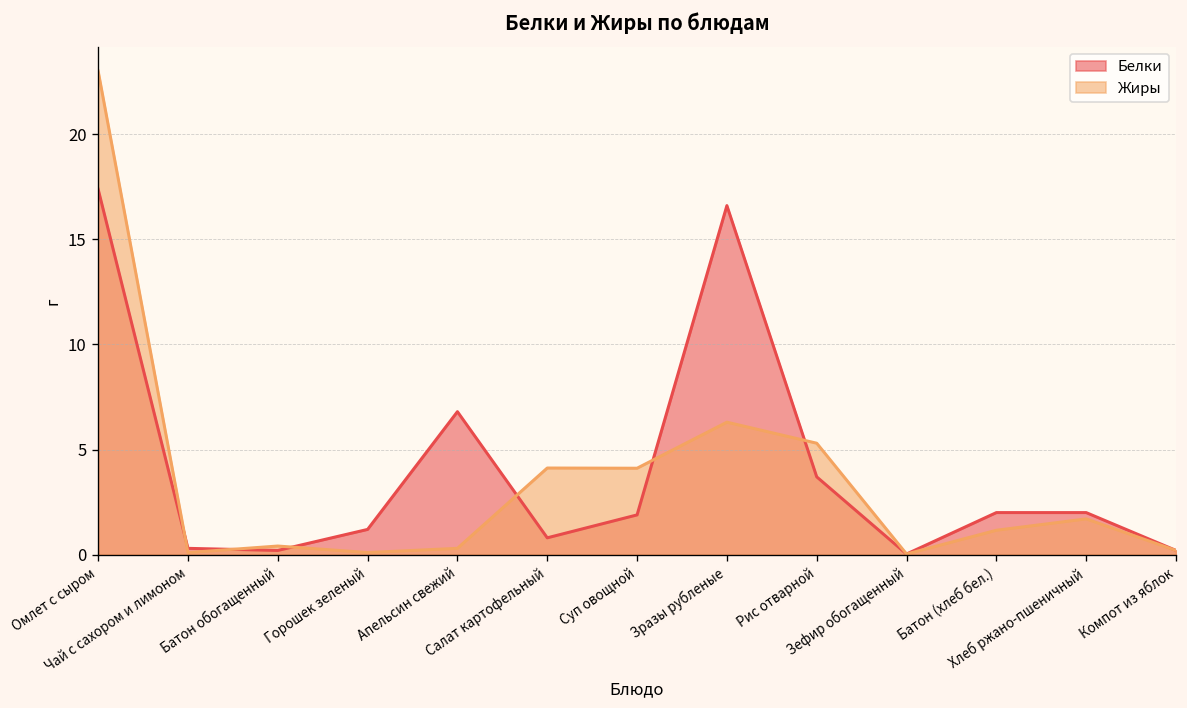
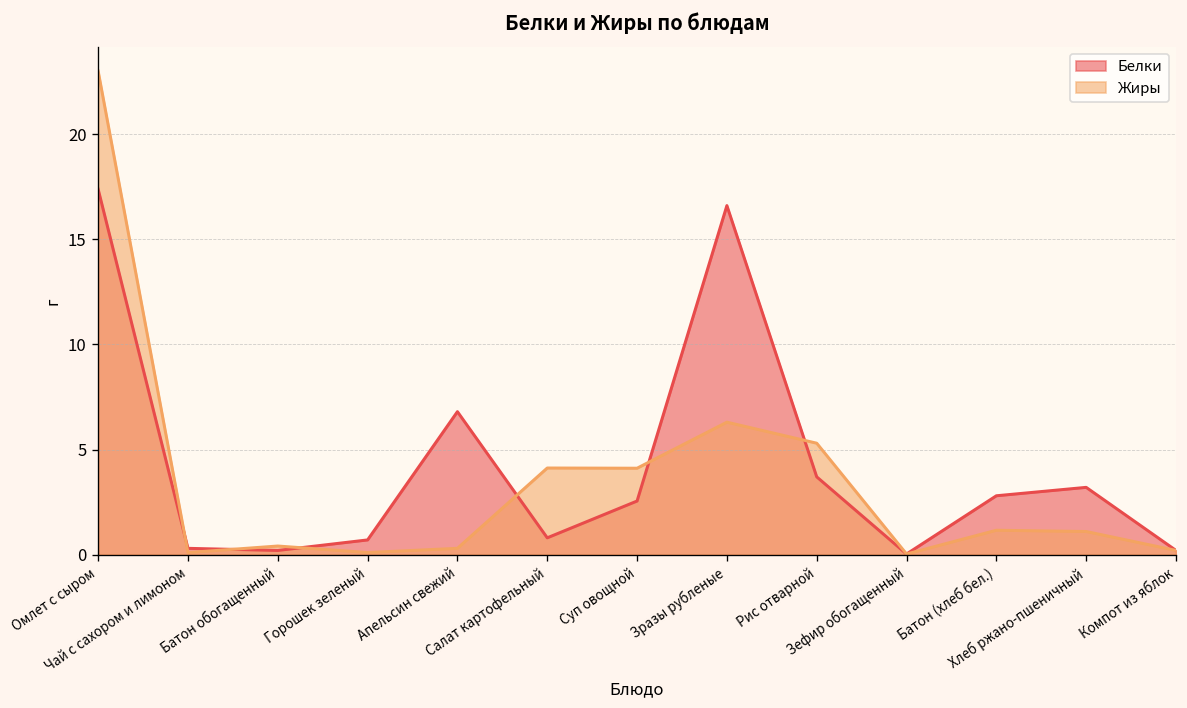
Белки, Горошек зеленый: 1.2 -> 0.7
Белки, Суп овощной: 1.9 -> 2.6
Белки, Батон (хлеб бел.): 2.0 -> 2.8
Белки, Хлеб ржано-пшеничный: 2.0 -> 3.2
Жиры, Хлеб ржано-пшеничный: 1.7 -> 1.1
